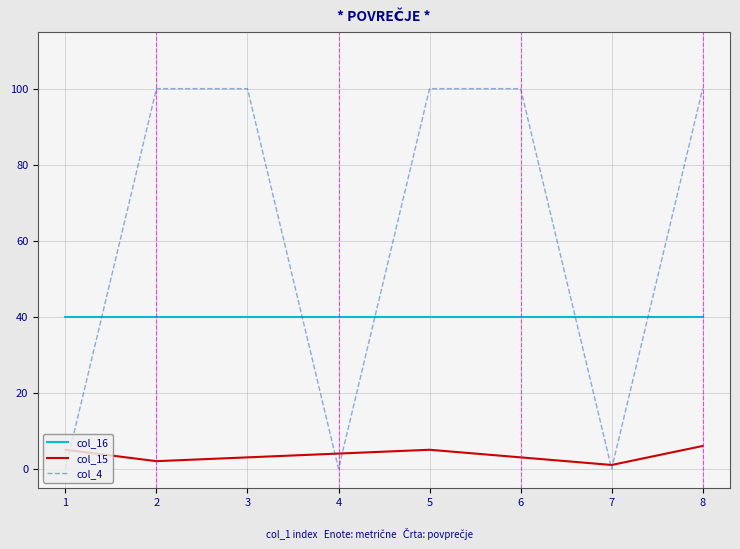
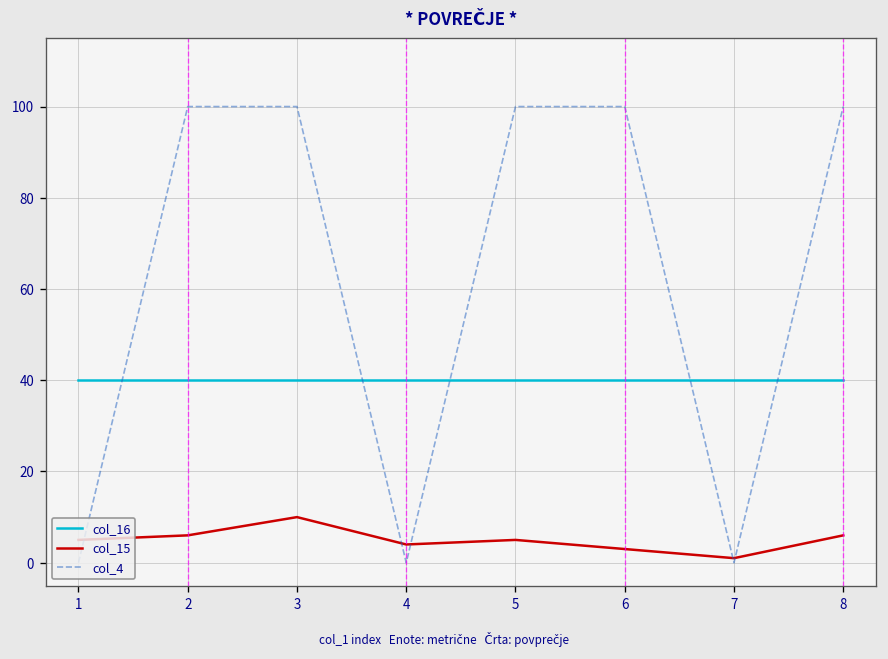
col_15, 2: 2 -> 6
col_15, 3: 3 -> 10
